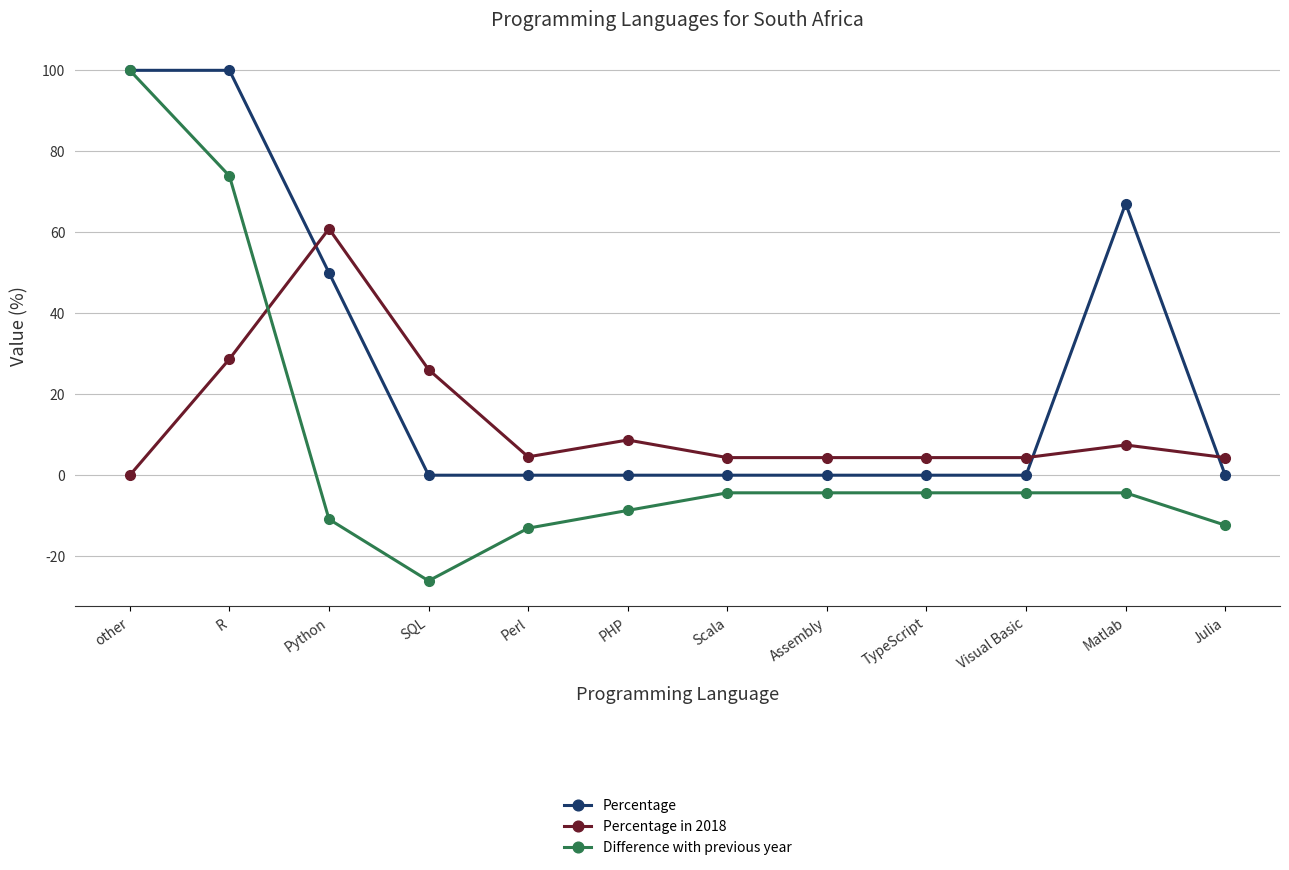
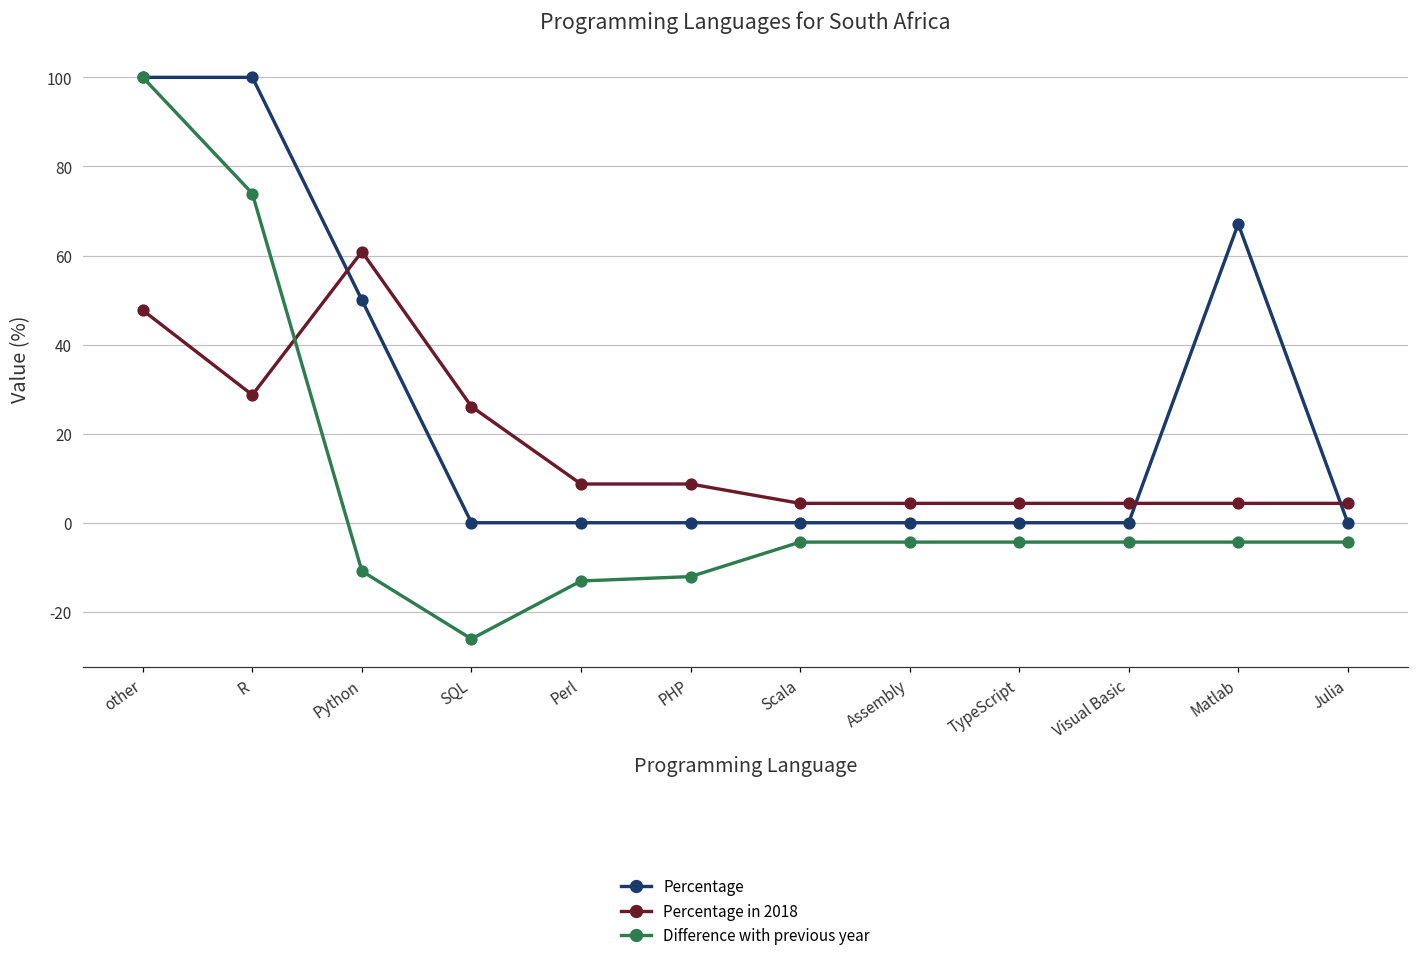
Percentage in 2018, other: 0 -> 48
Percentage in 2018, Perl: 5 -> 9
Difference with previous year, PHP: -9 -> -12
Percentage in 2018, Matlab: 7 -> 4
Difference with previous year, Julia: -12 -> -4
